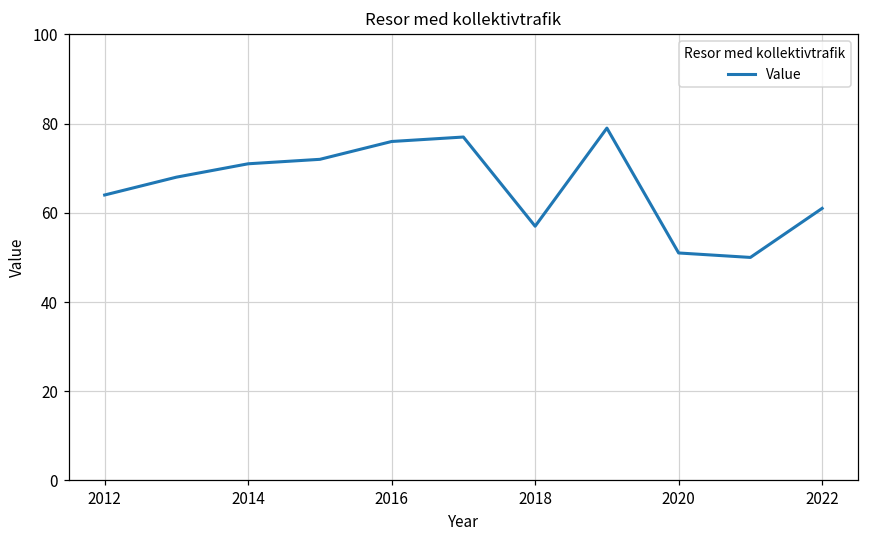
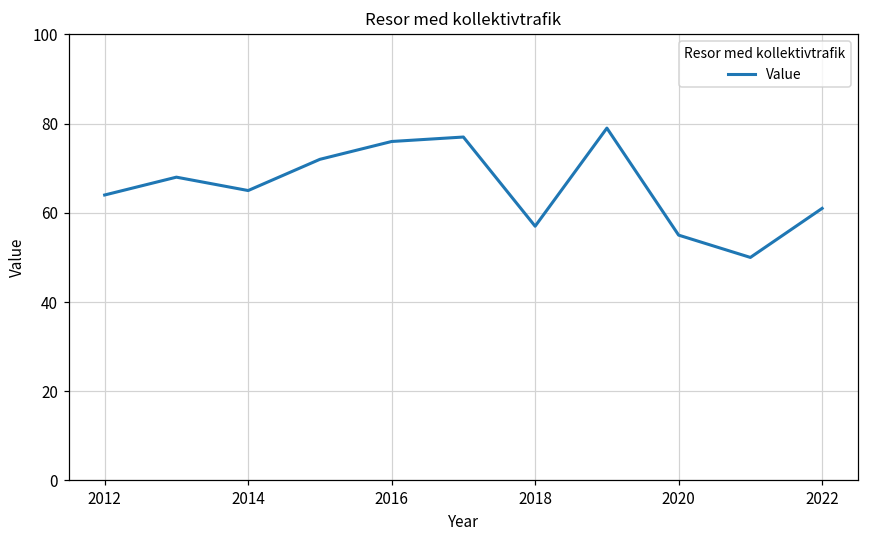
2014: 71 -> 65
2020: 51 -> 55
